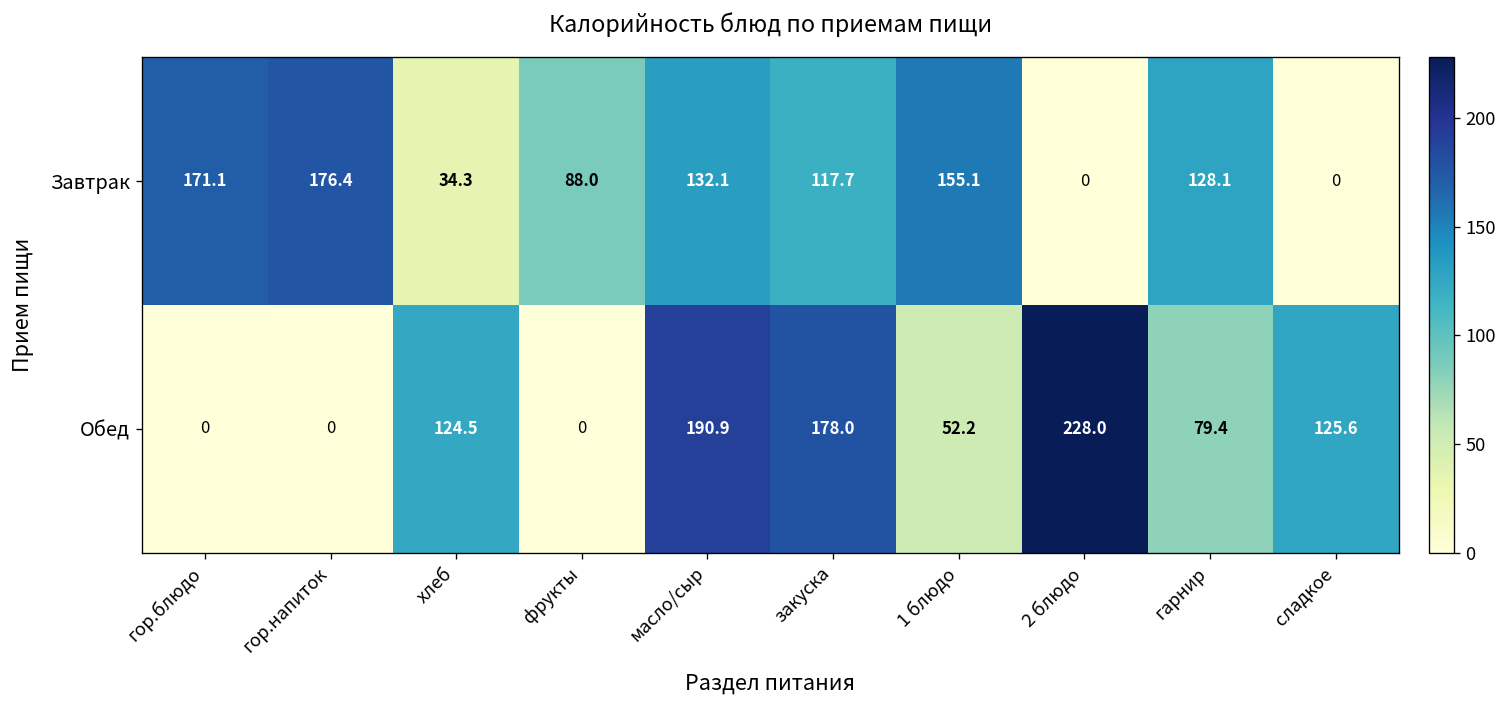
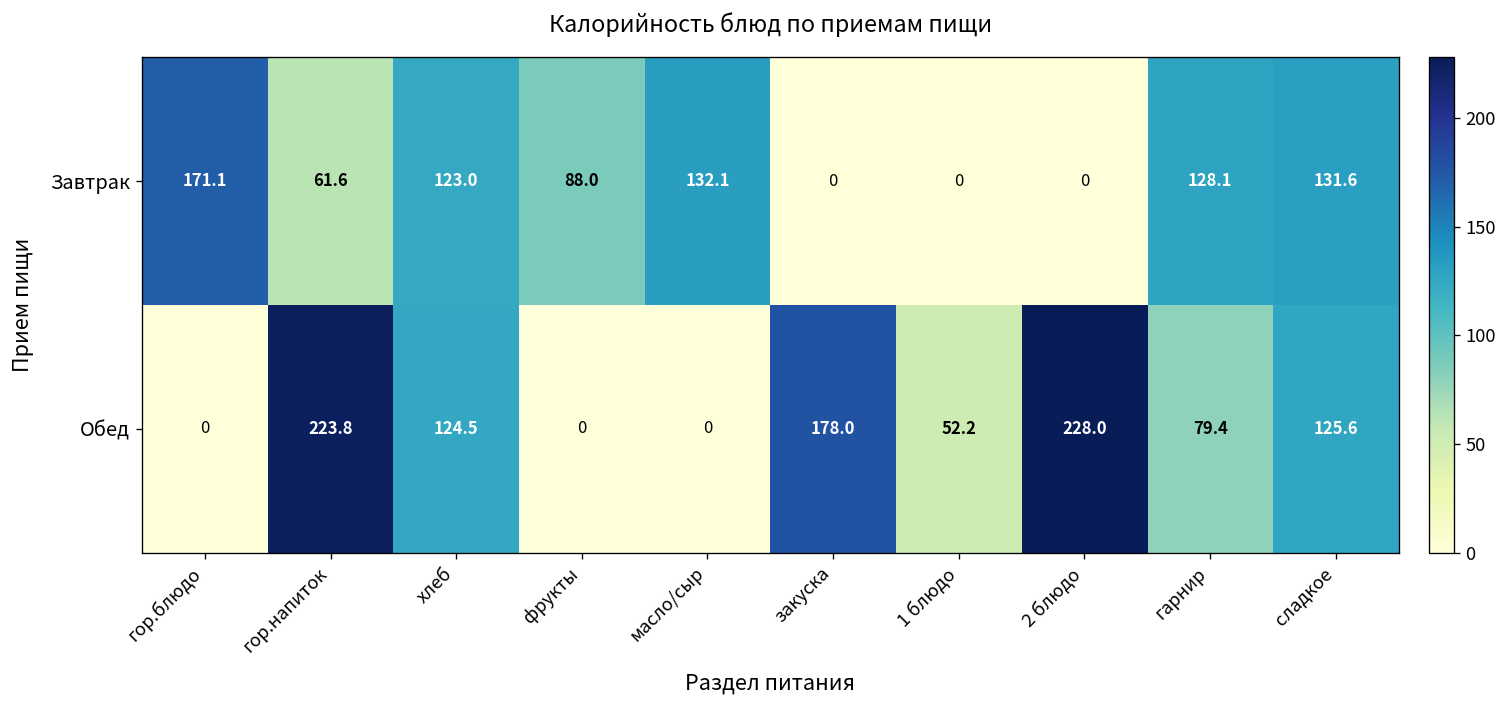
Завтрак, гор.напиток: 176.4 -> 61.6
Завтрак, хлеб: 34.3 -> 123.0
Завтрак, закуска: 117.7 -> 0
Завтрак, 1 блюдо: 155.1 -> 0
Завтрак, сладкое: 0 -> 131.6
Обед, гор.напиток: 0 -> 223.8
Обед, масло/сыр: 190.9 -> 0
